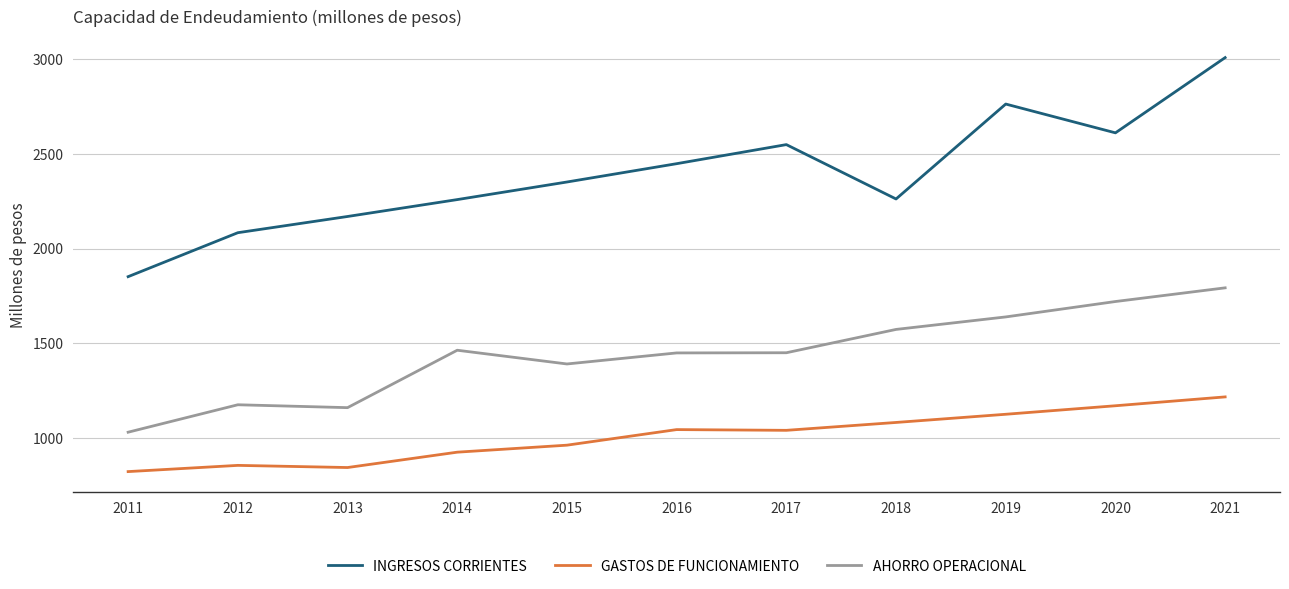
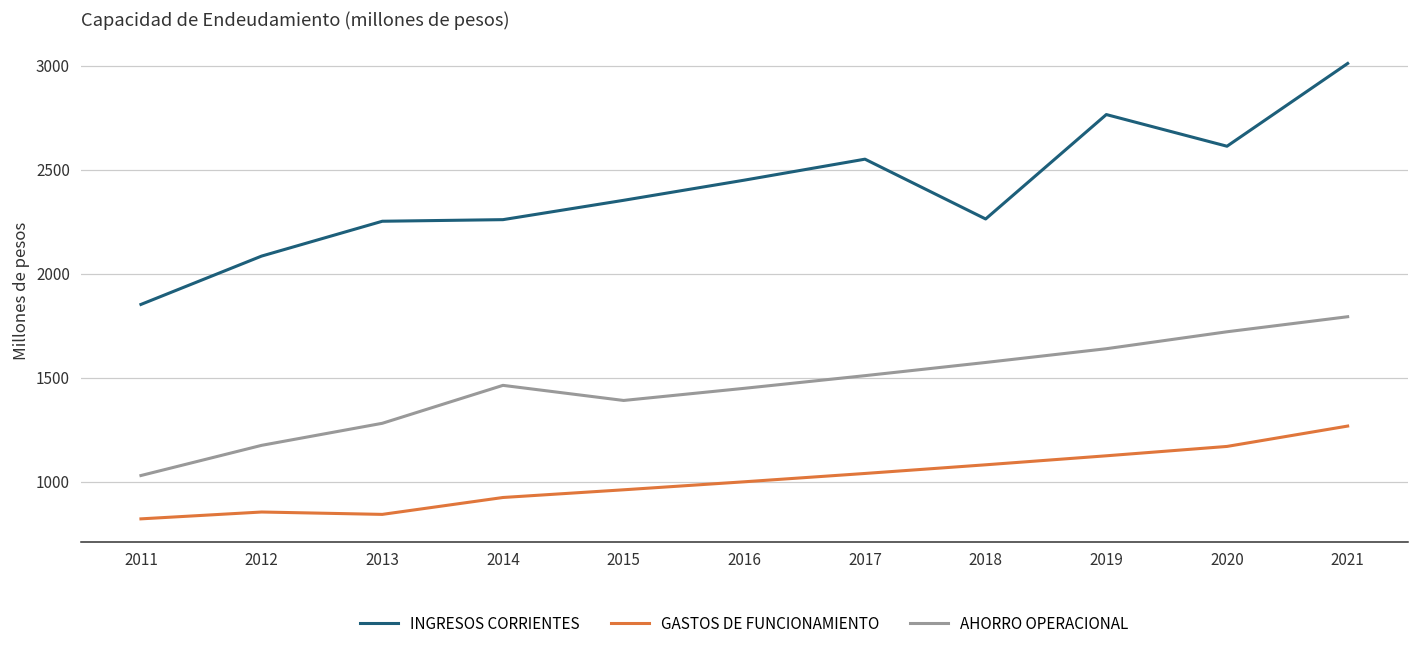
INGRESOS CORRIENTES, 2013: 2170 -> 2250
AHORRO OPERACIONAL, 2013: 1160 -> 1280
GASTOS DE FUNCIONAMIENTO, 2016: 1040 -> 1000
AHORRO OPERACIONAL, 2017: 1450 -> 1510
GASTOS DE FUNCIONAMIENTO, 2021: 1220 -> 1270
